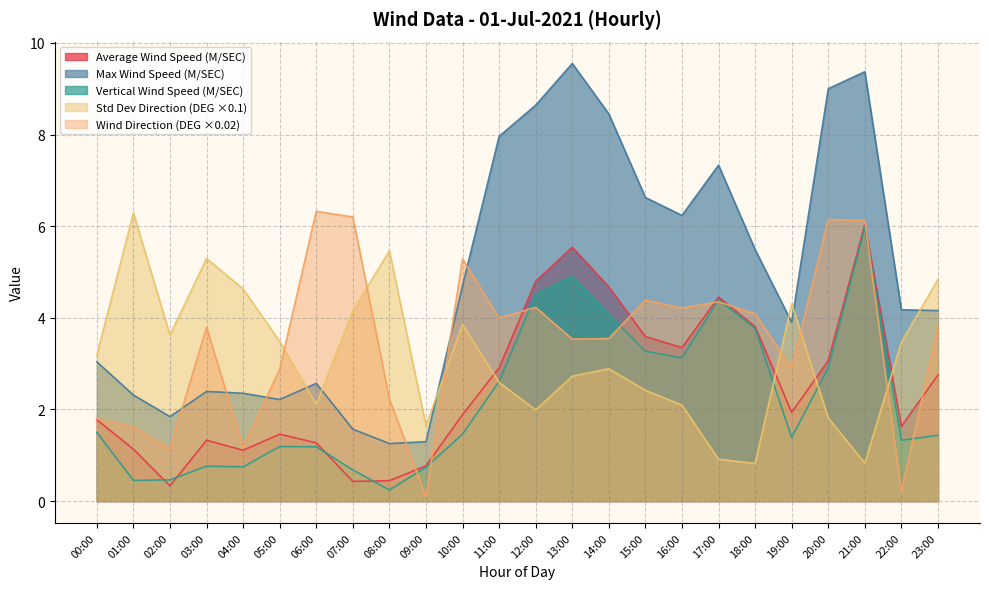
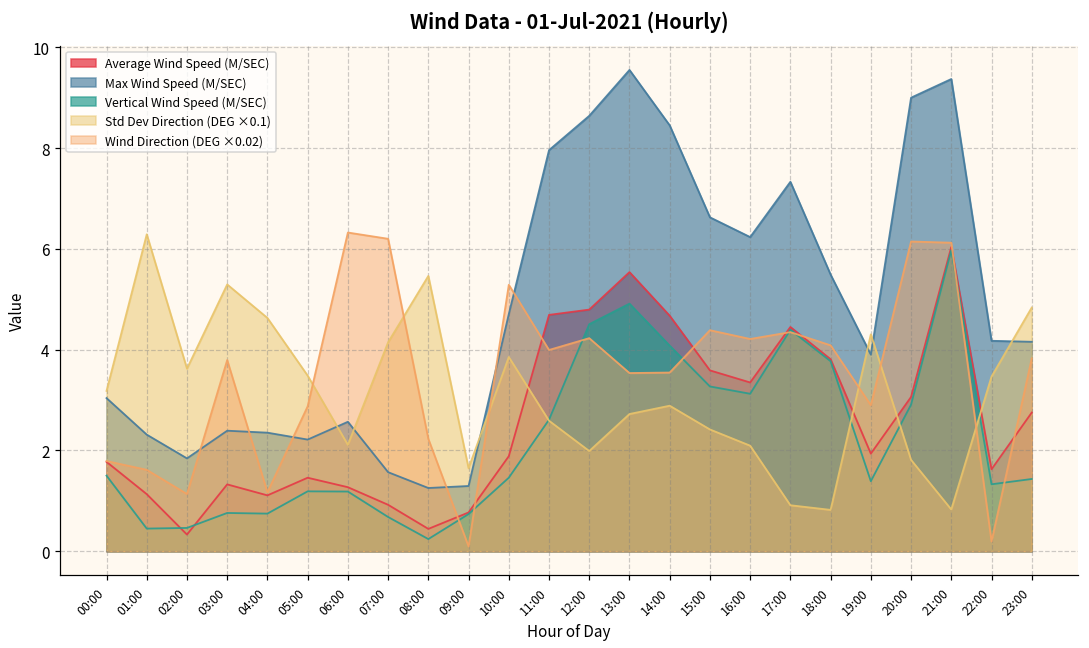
Average Wind Speed (M/SEC), 07:00: 0.4 -> 0.9
Average Wind Speed (M/SEC), 11:00: 2.9 -> 4.7
